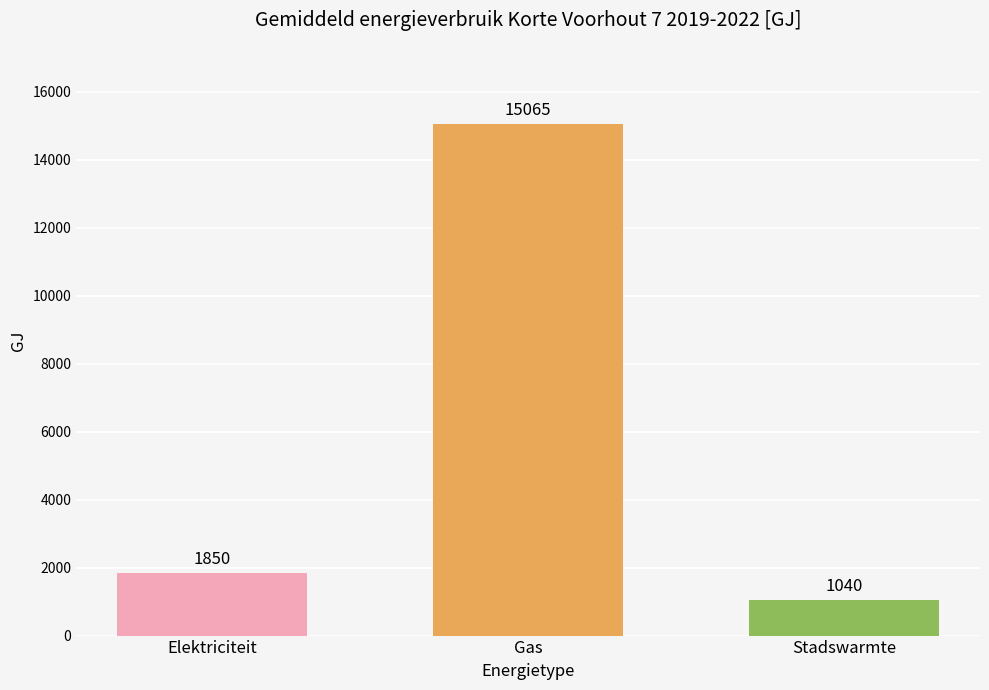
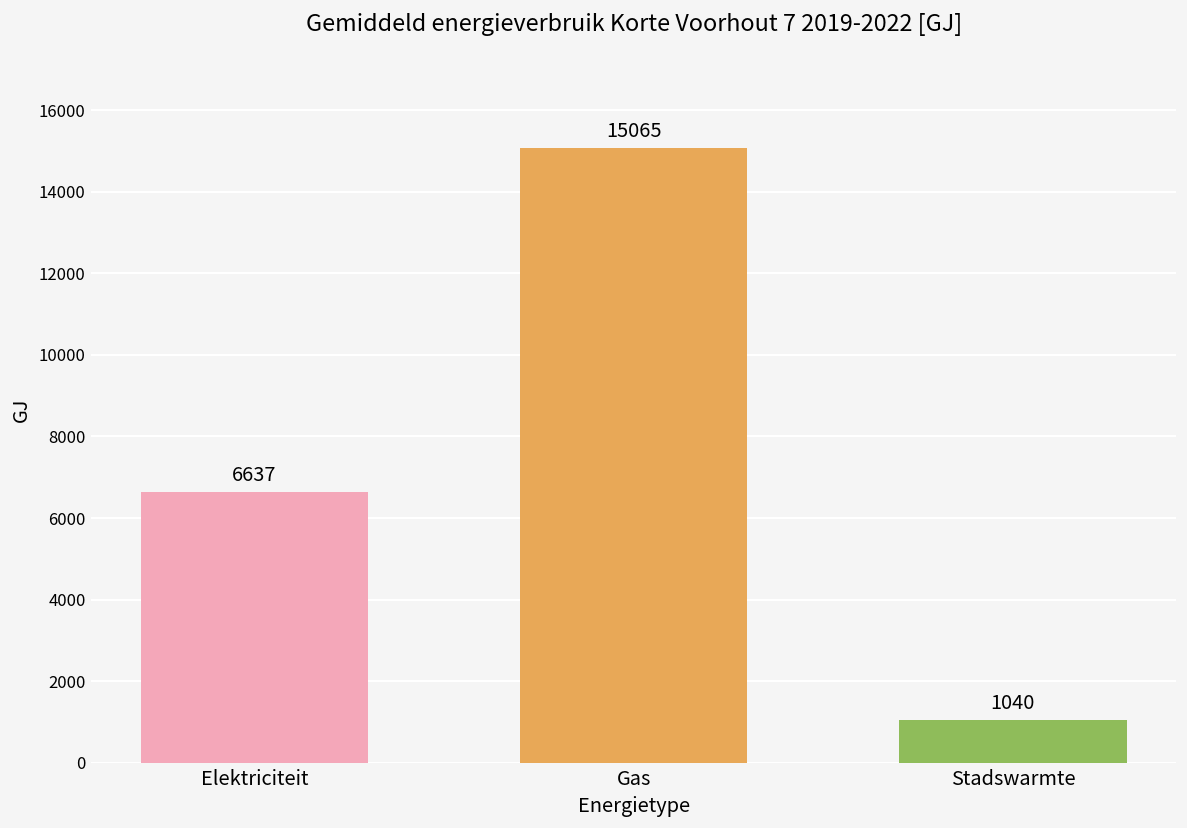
Elektriciteit: 1850 -> 6637
